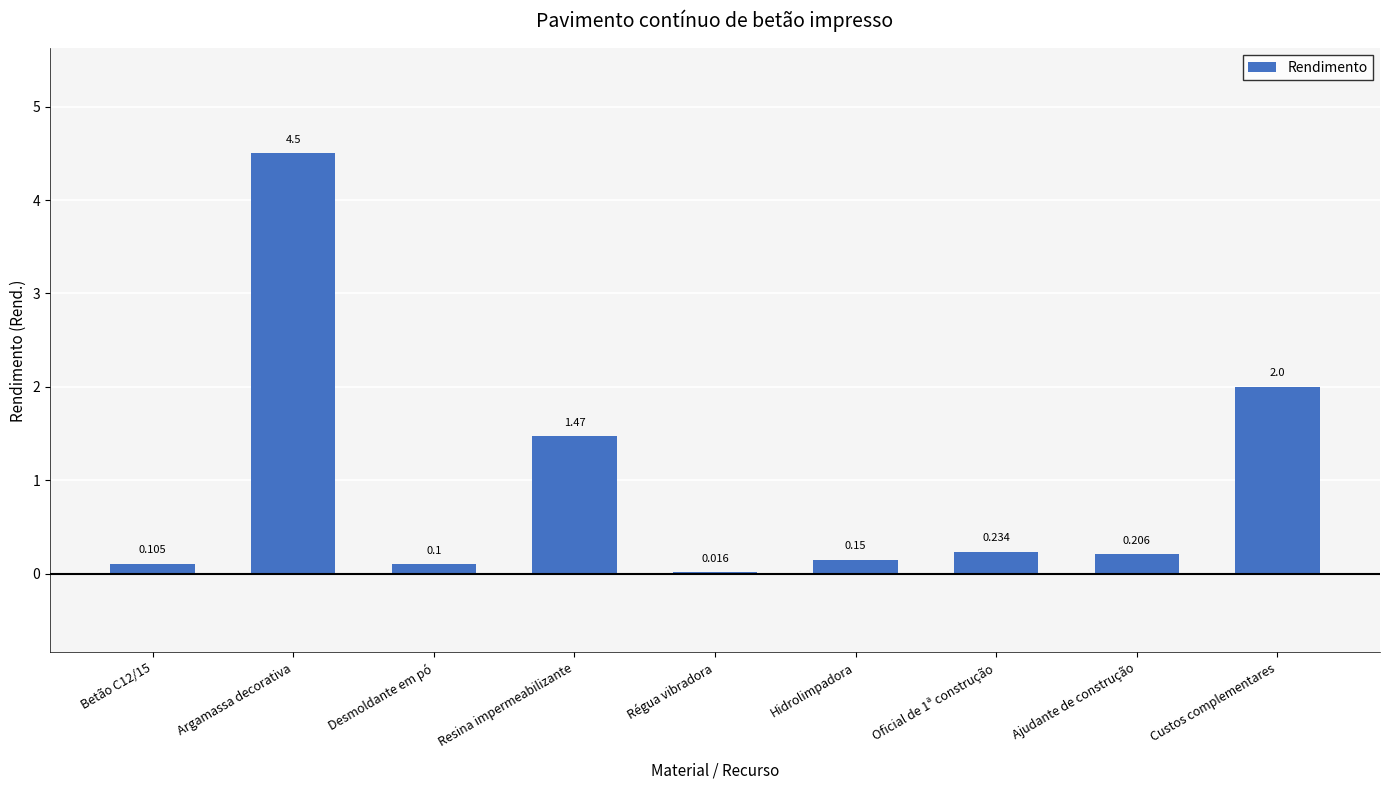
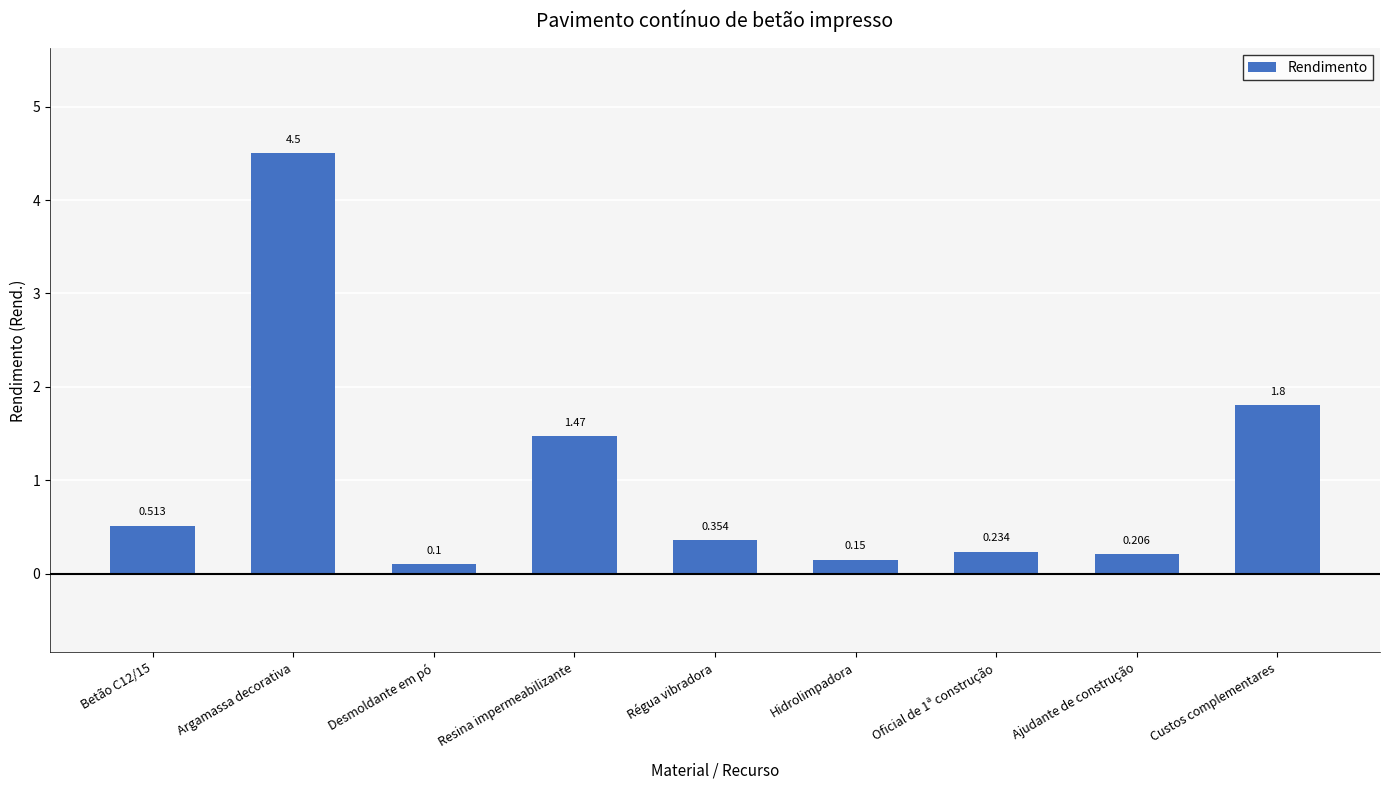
Betão C12/15: 0.105 -> 0.513
Régua vibradora: 0.016 -> 0.354
Custos complementares: 2.0 -> 1.8
